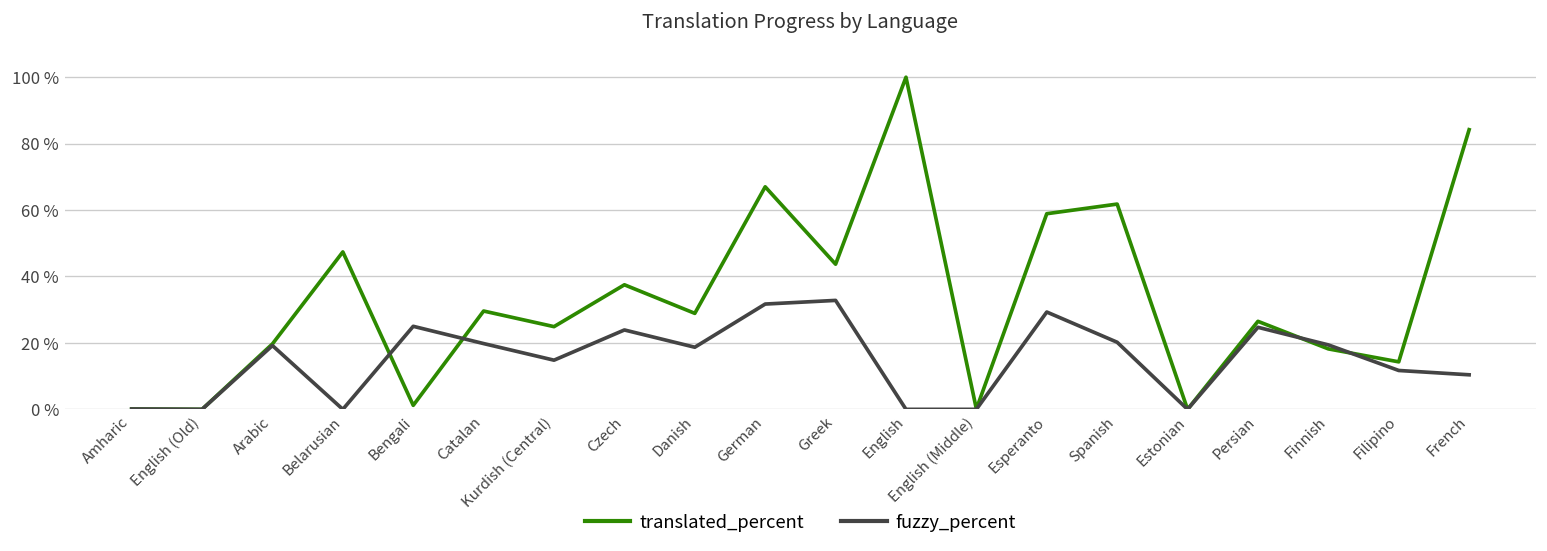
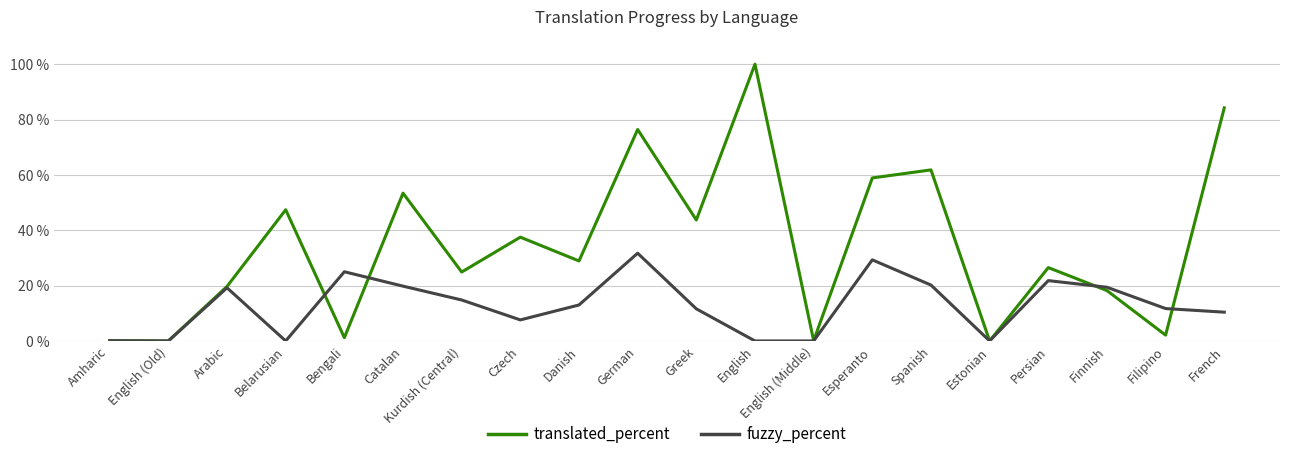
translated_percent, Catalan: 30 % -> 53 %
fuzzy_percent, Czech: 24 % -> 8 %
fuzzy_percent, Danish: 19 % -> 13 %
translated_percent, German: 67 % -> 76 %
fuzzy_percent, Greek: 33 % -> 12 %
fuzzy_percent, Persian: 25 % -> 22 %
translated_percent, Filipino: 14 % -> 2 %
